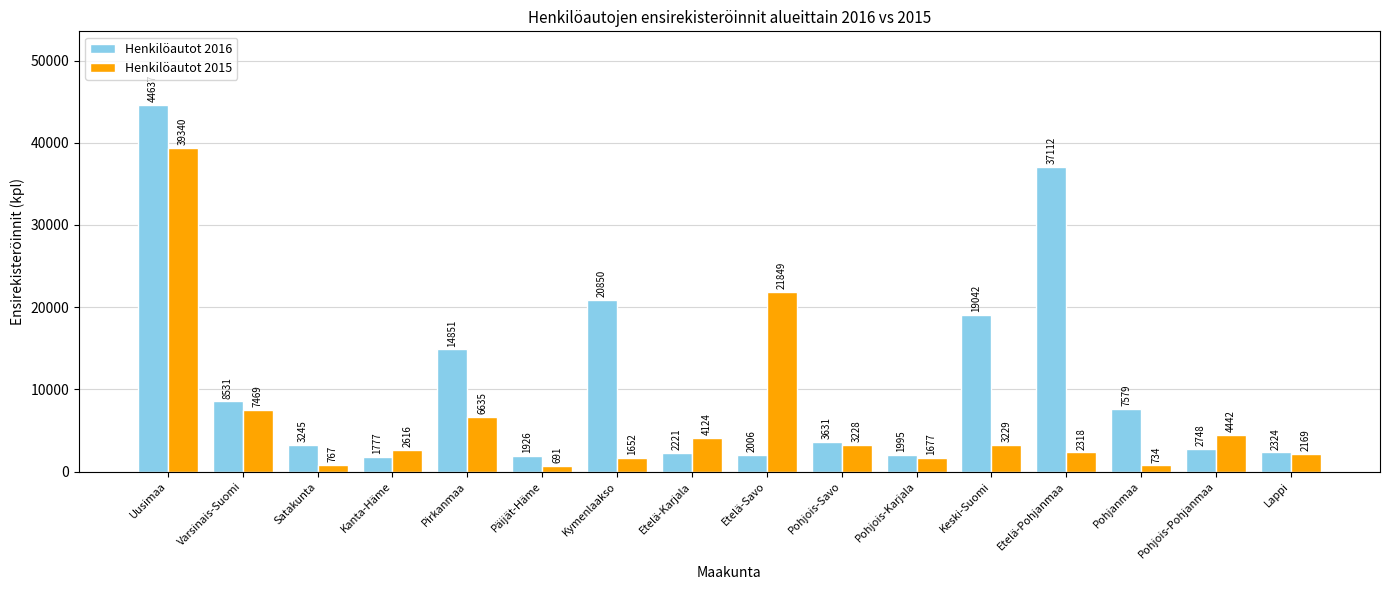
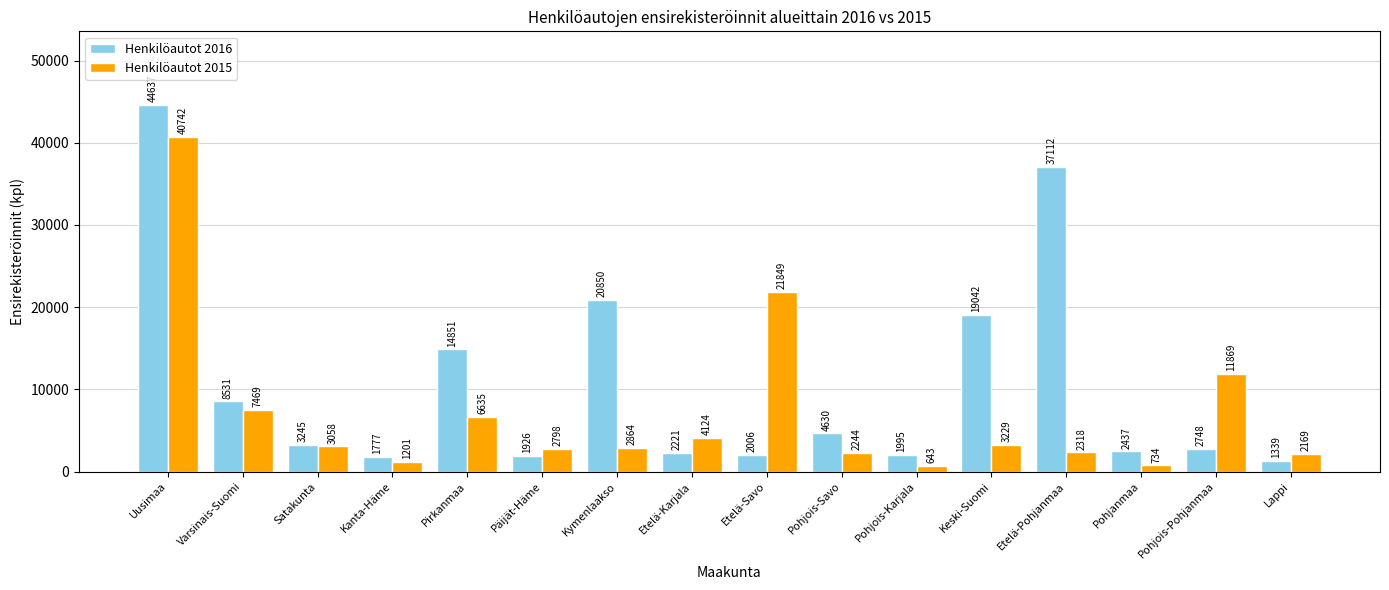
Henkilöautot 2015, Uusimaa: 39340 -> 40742
Henkilöautot 2015, Satakunta: 767 -> 3058
Henkilöautot 2015, Kanta-Häme: 2616 -> 1201
Henkilöautot 2015, Päijät-Häme: 691 -> 2798
Henkilöautot 2015, Kymenlaakso: 1652 -> 2864
Henkilöautot 2016, Pohjois-Savo: 3631 -> 4630
Henkilöautot 2015, Pohjois-Savo: 3228 -> 2244
Henkilöautot 2015, Pohjois-Karjala: 1677 -> 643
Henkilöautot 2016, Pohjanmaa: 7579 -> 2437
Henkilöautot 2015, Pohjois-Pohjanmaa: 4442 -> 11869
Henkilöautot 2016, Lappi: 2324 -> 1339
